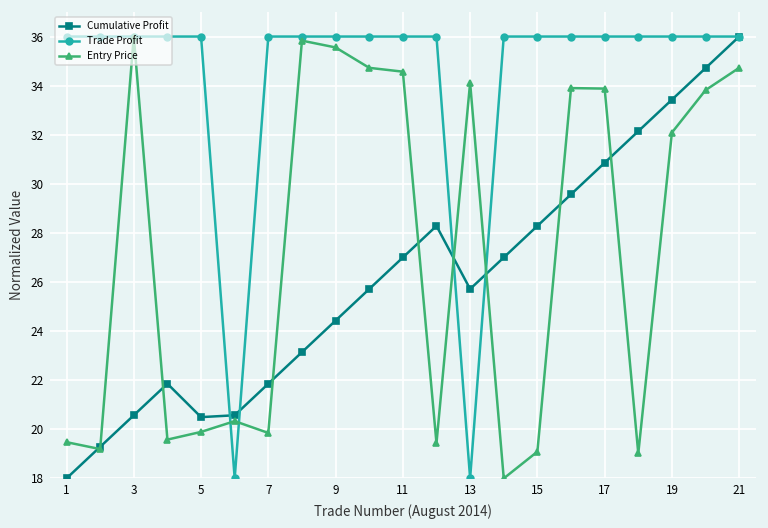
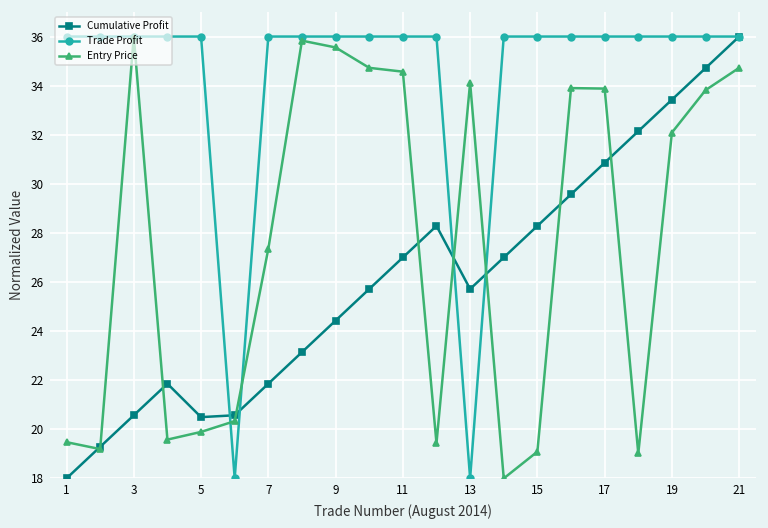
Entry Price, 7: 19.9 -> 27.4
